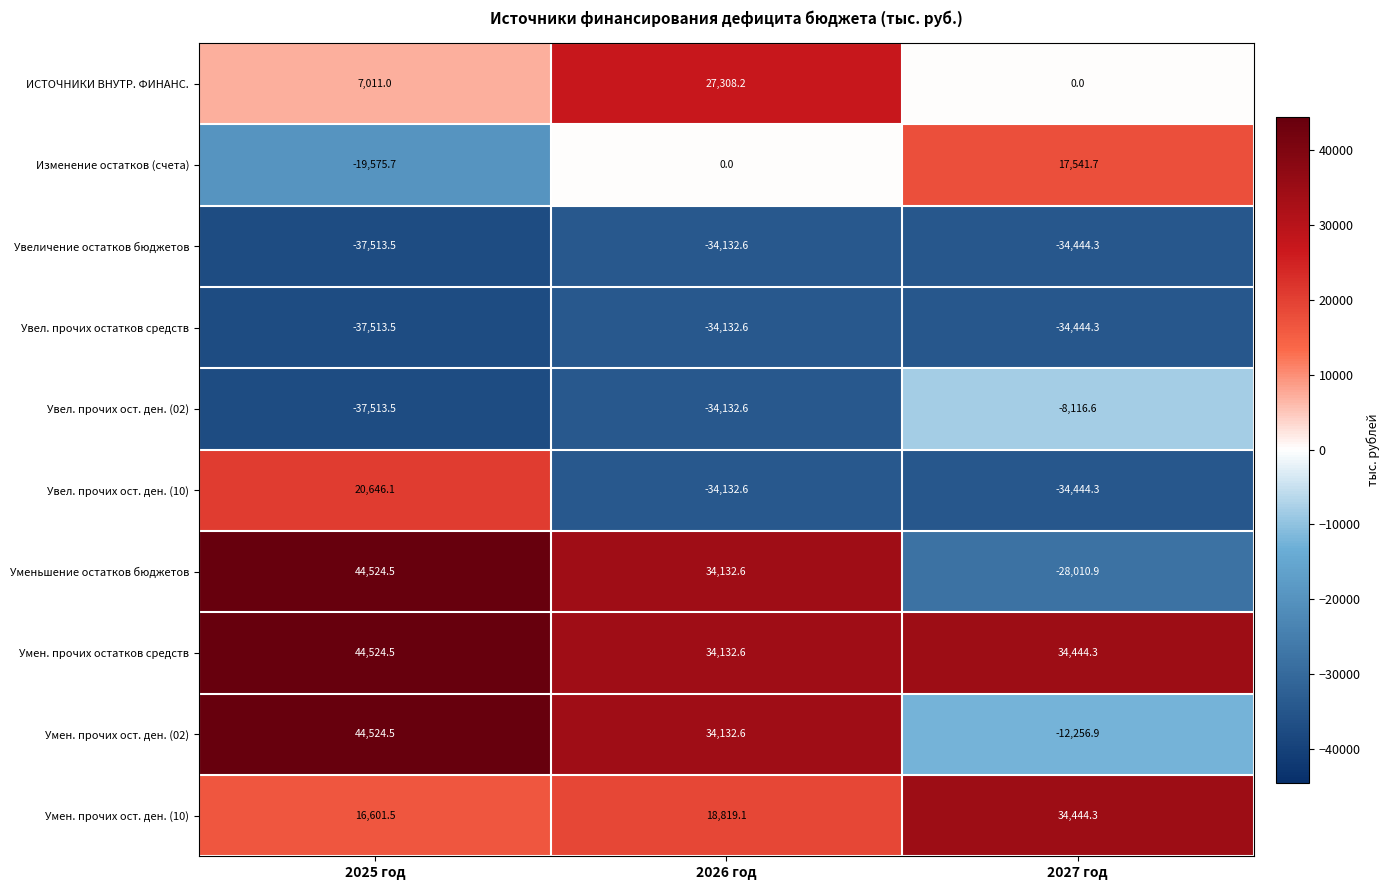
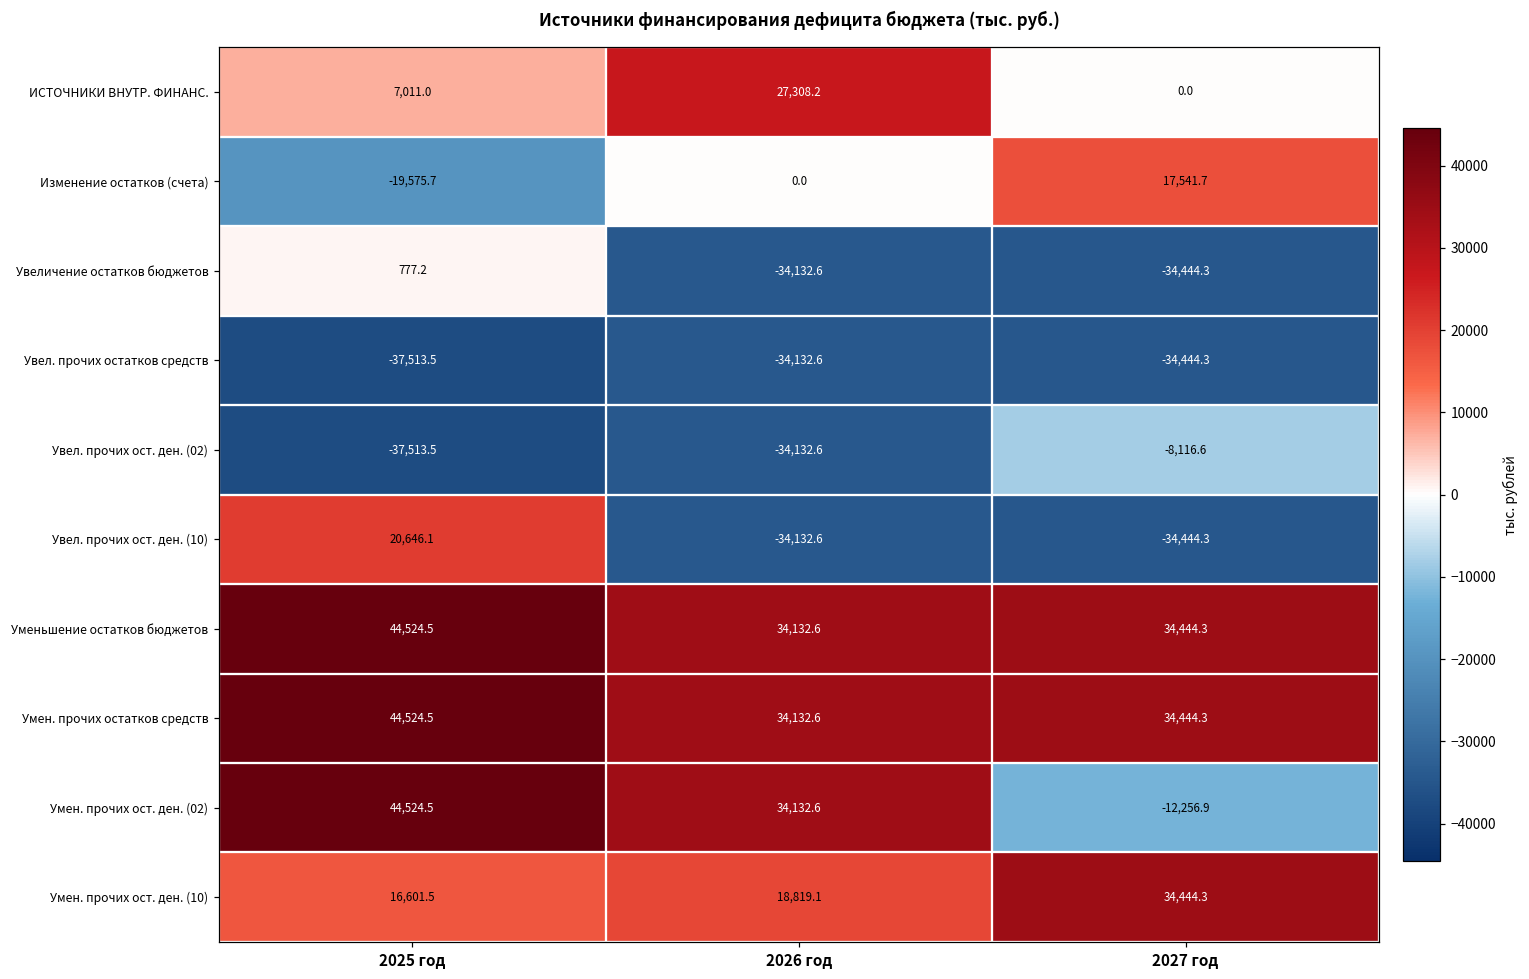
Увеличение остатков бюджетов, 2025 год: -37,513.5 -> 777.2
Уменьшение остатков бюджетов, 2027 год: -28,010.9 -> 34,444.3
